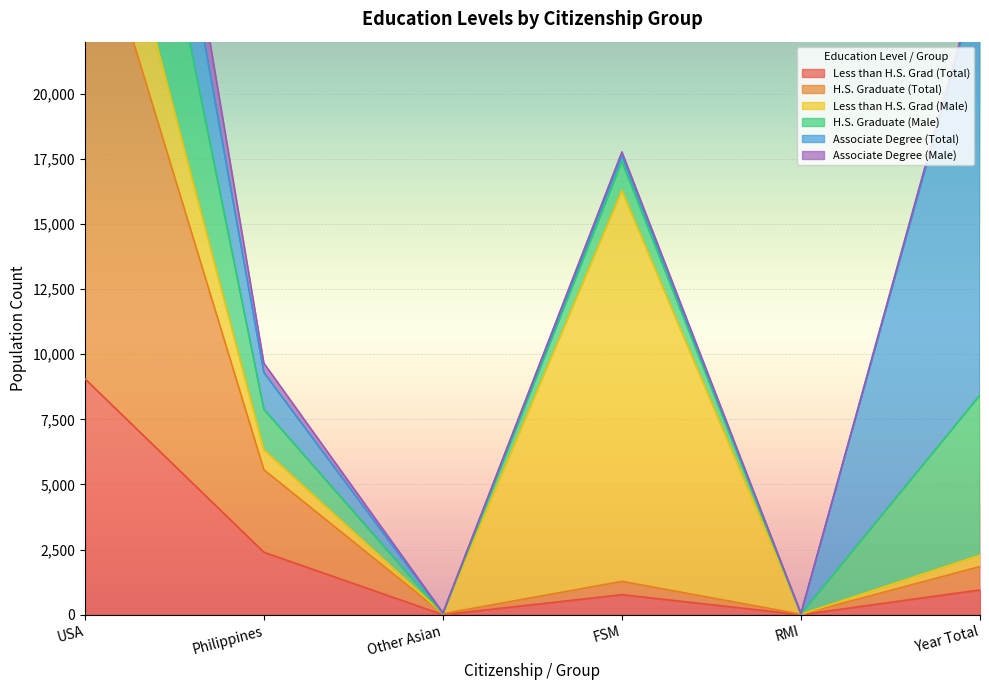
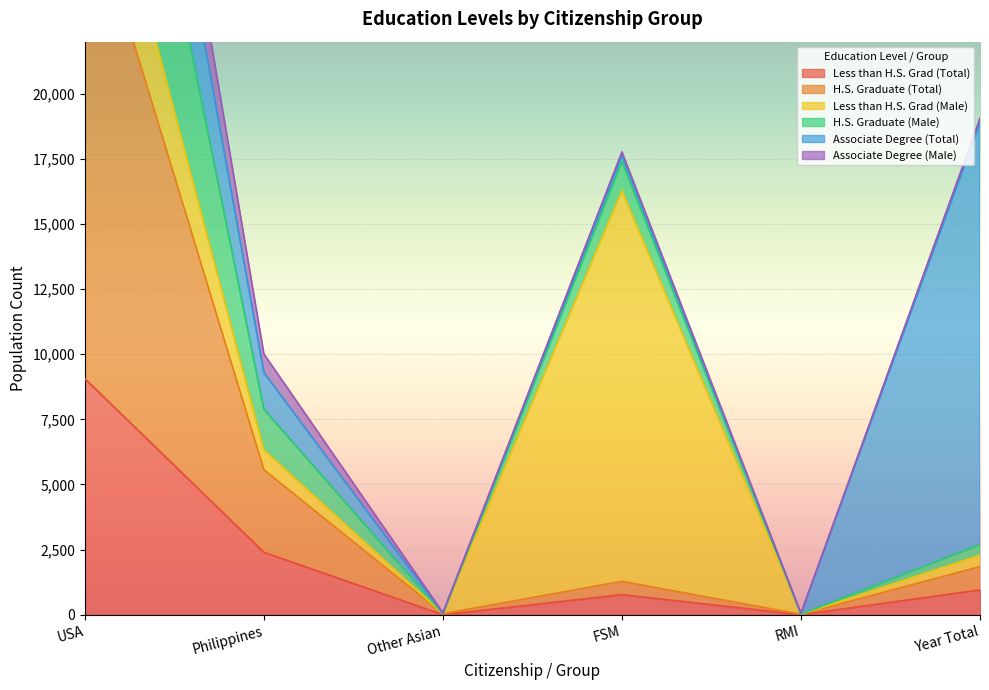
Associate Degree (Male), Philippines: 400 -> 700
H.S. Graduate (Male), Year Total: 6,100 -> 400
